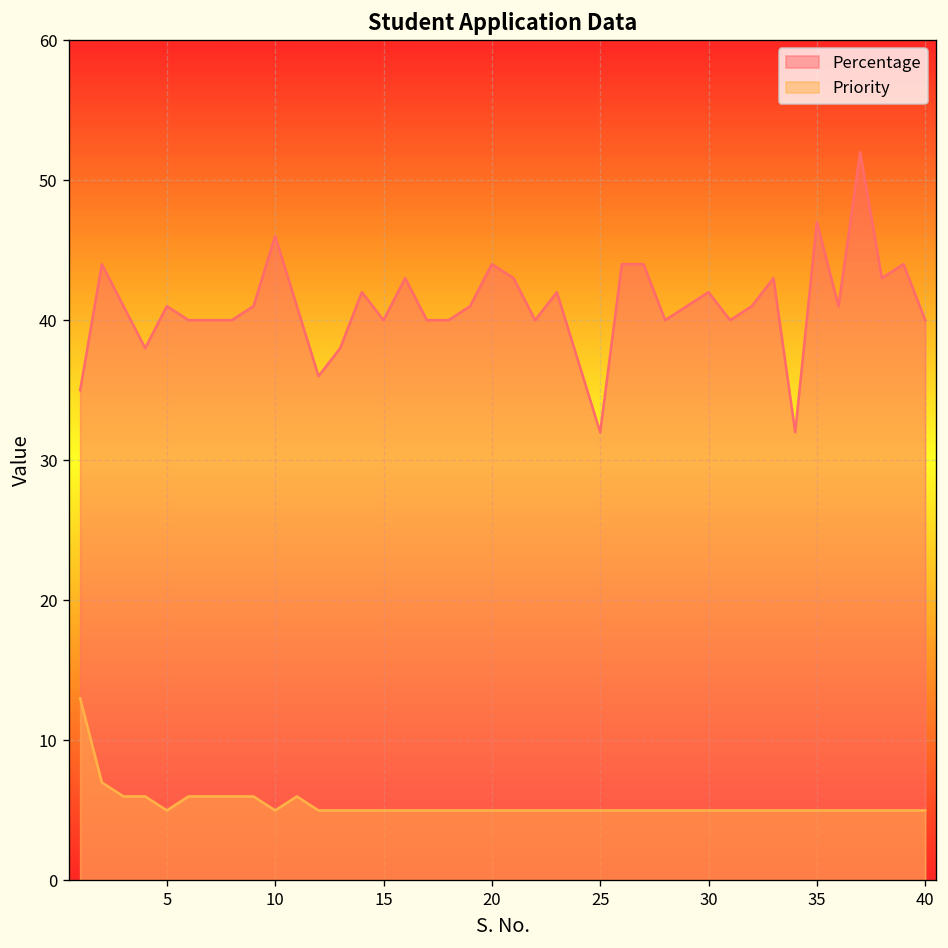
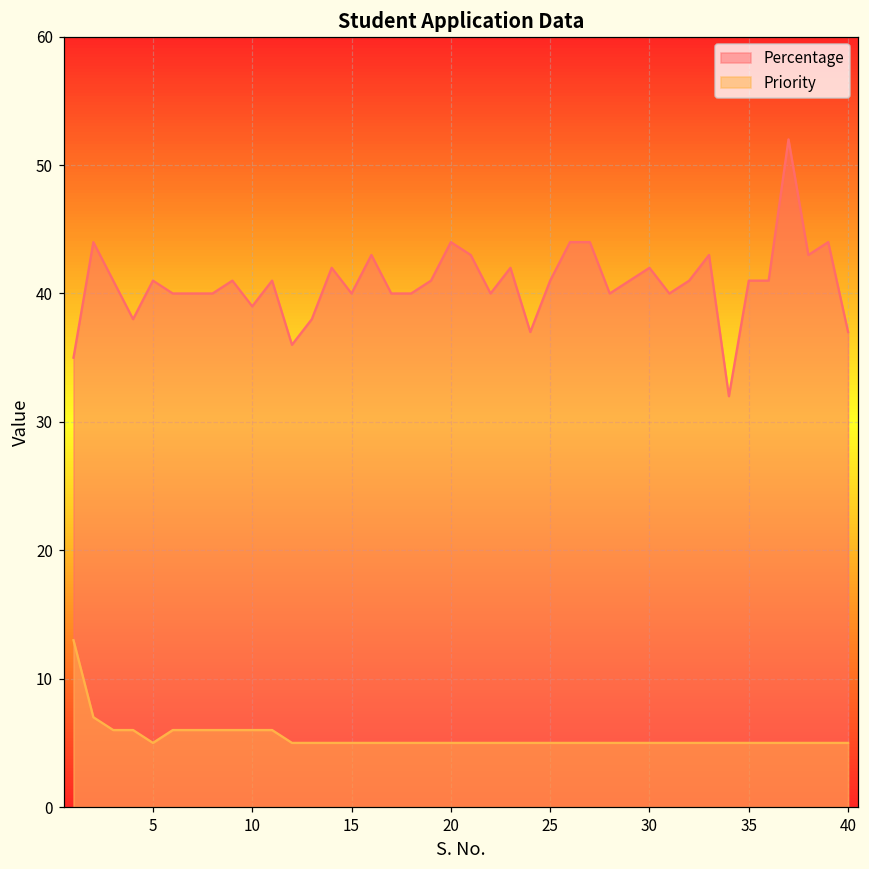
Percentage, 10: 46 -> 39
Priority, 10: 5 -> 6
Percentage, 25: 32 -> 41
Percentage, 35: 47 -> 41
Percentage, 40: 40 -> 37
